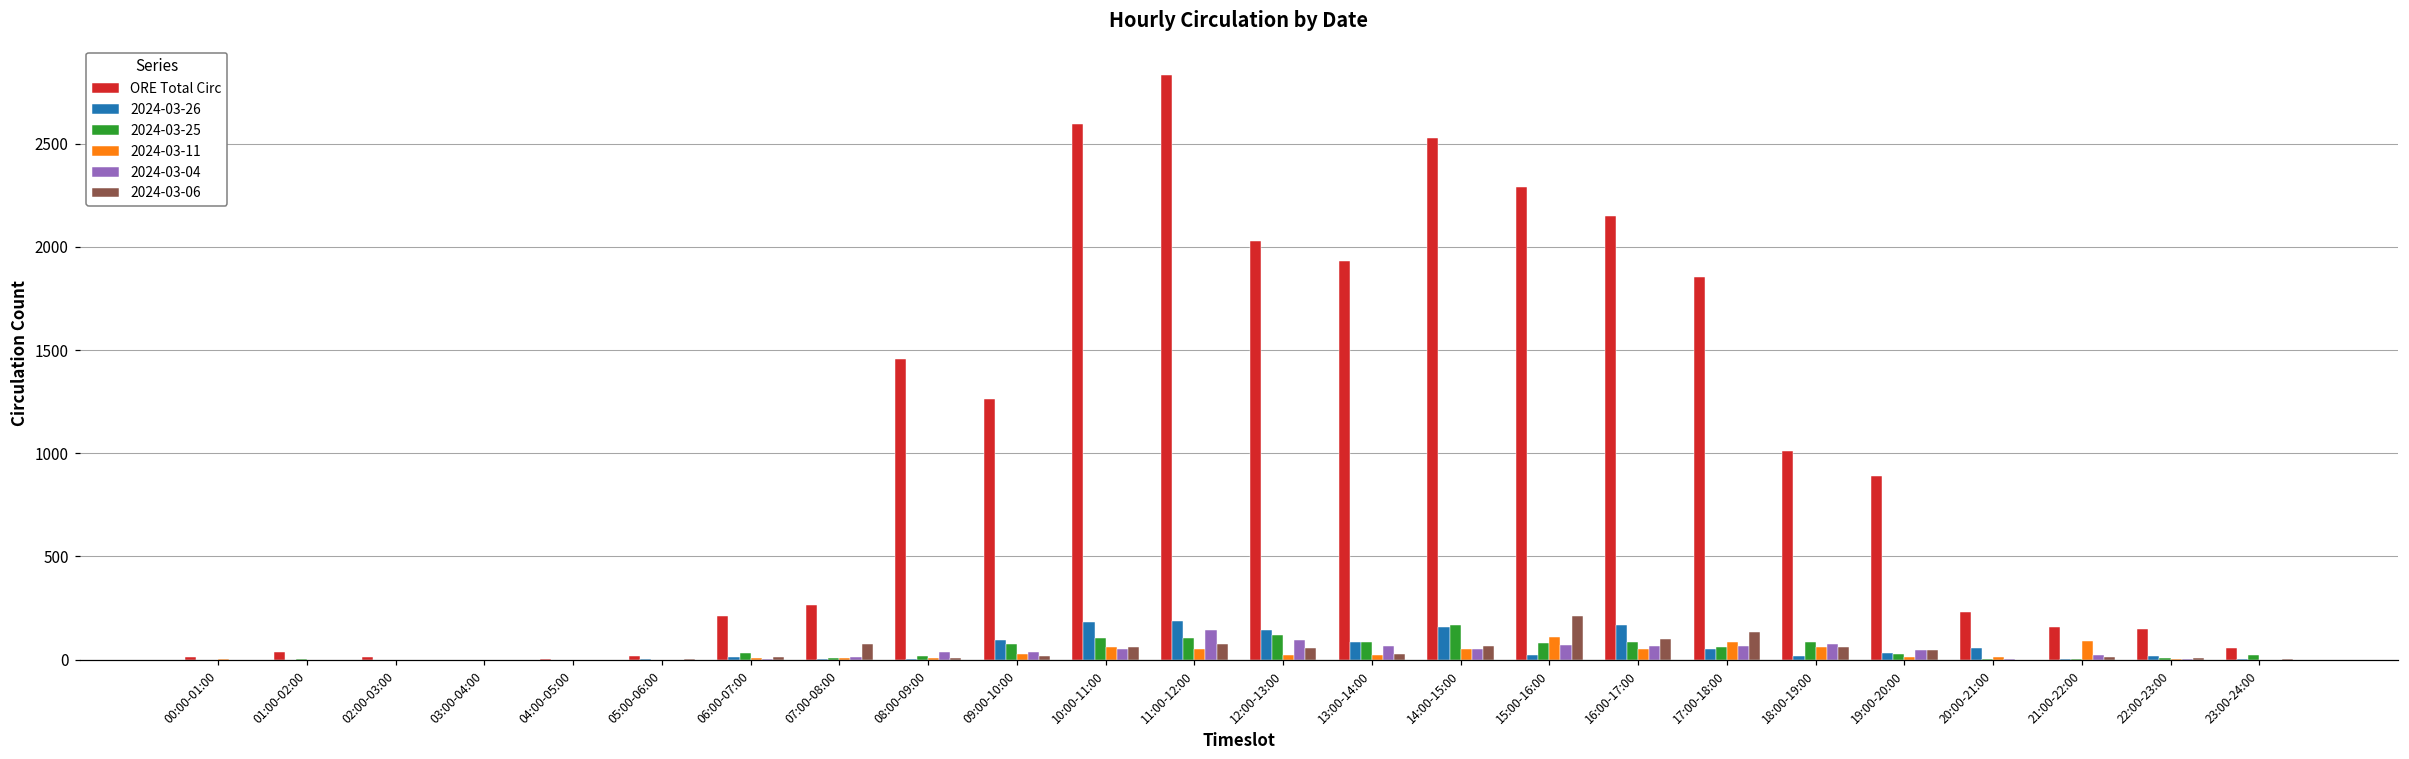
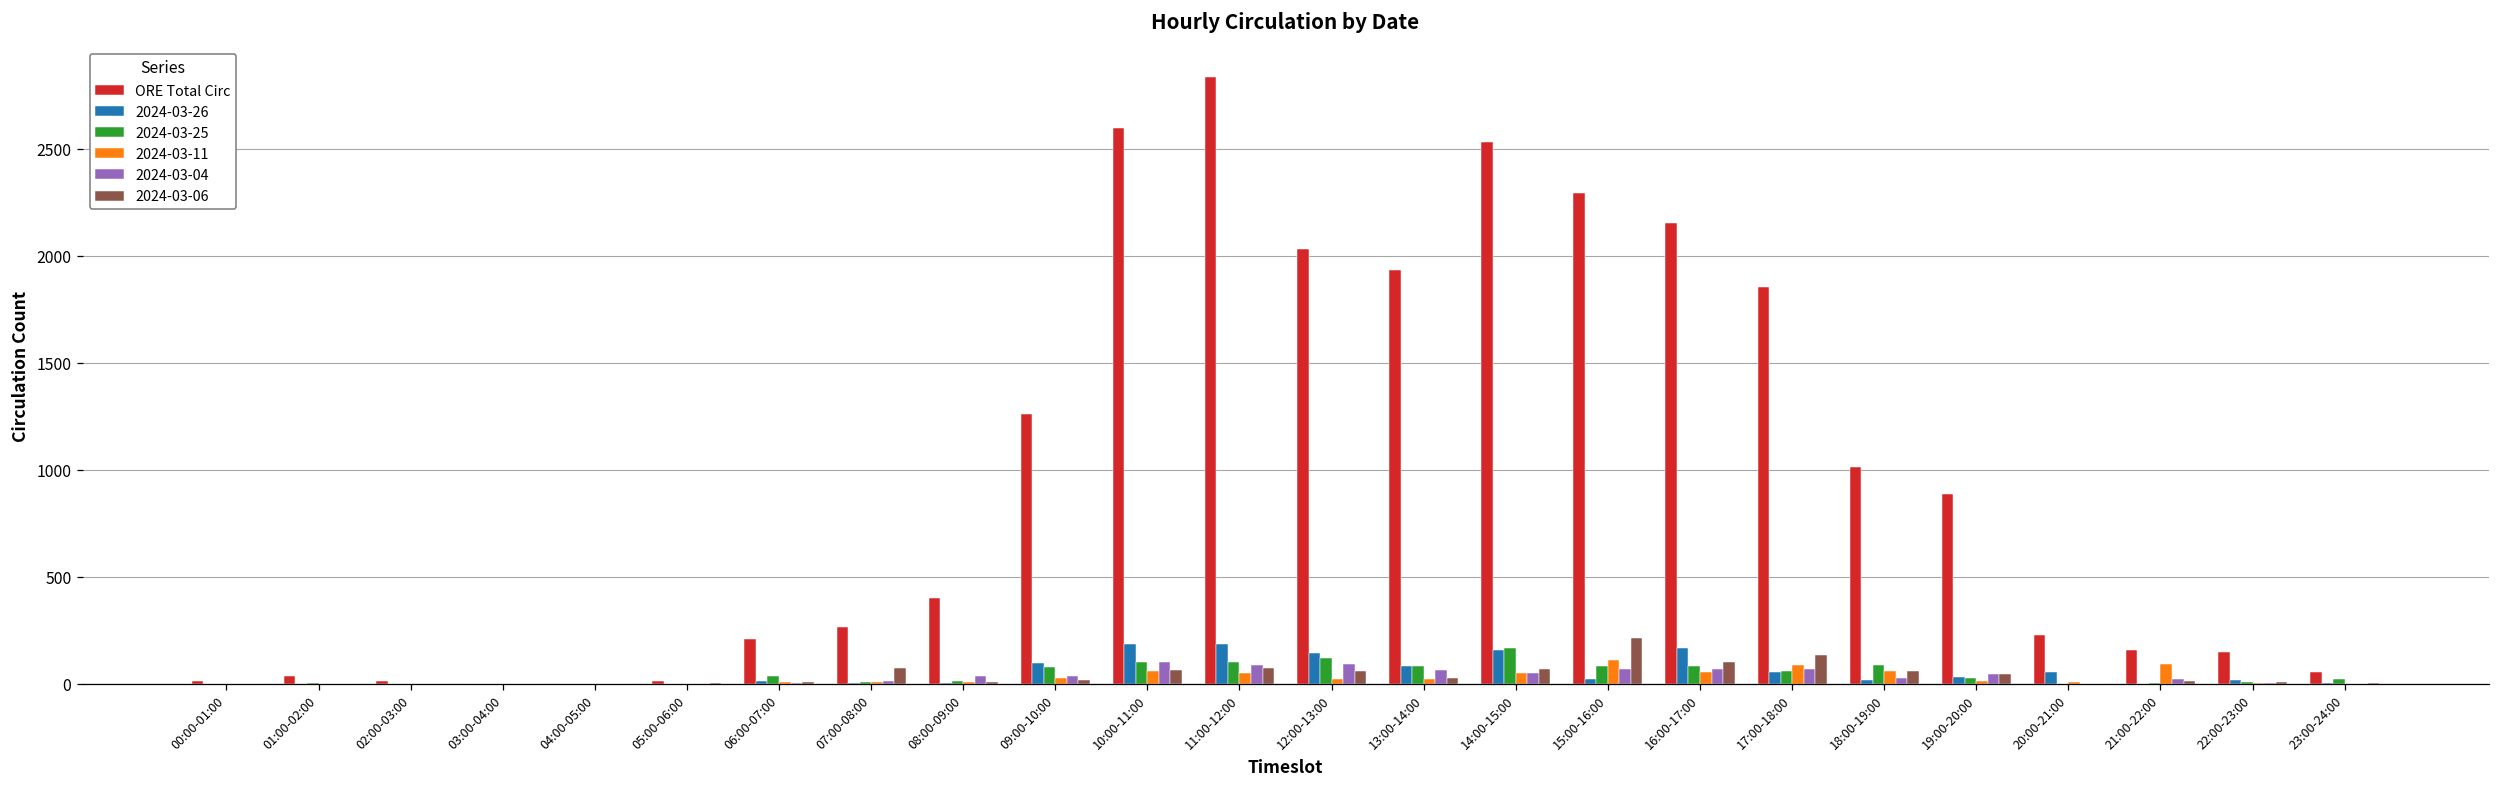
ORE Total Circ, 08:00-09:00: 1460 -> 400
2024-03-04, 10:00-11:00: 50 -> 100
2024-03-04, 11:00-12:00: 140 -> 90
2024-03-04, 18:00-19:00: 80 -> 30
